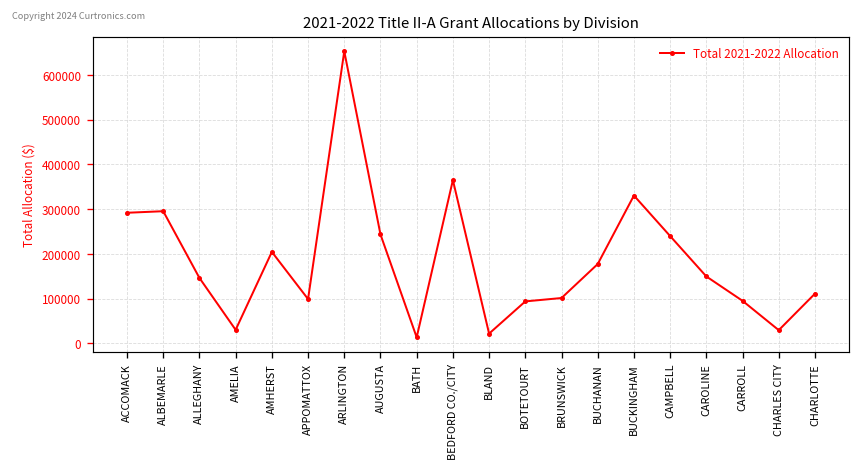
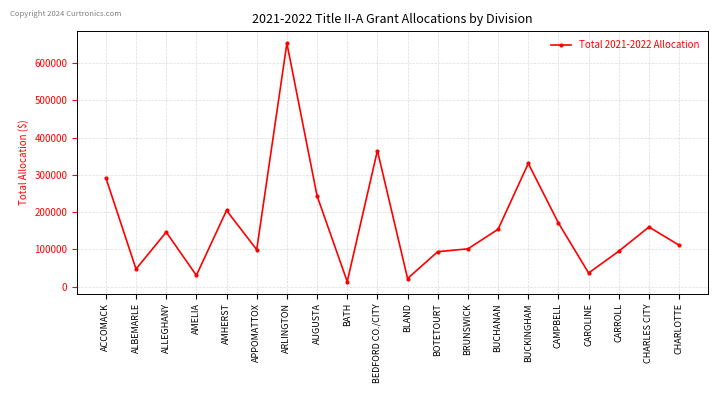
ALBEMARLE: 300000 -> 50000
BUCHANAN: 180000 -> 150000
CAMPBELL: 240000 -> 170000
CAROLINE: 150000 -> 40000
CHARLES CITY: 30000 -> 160000
